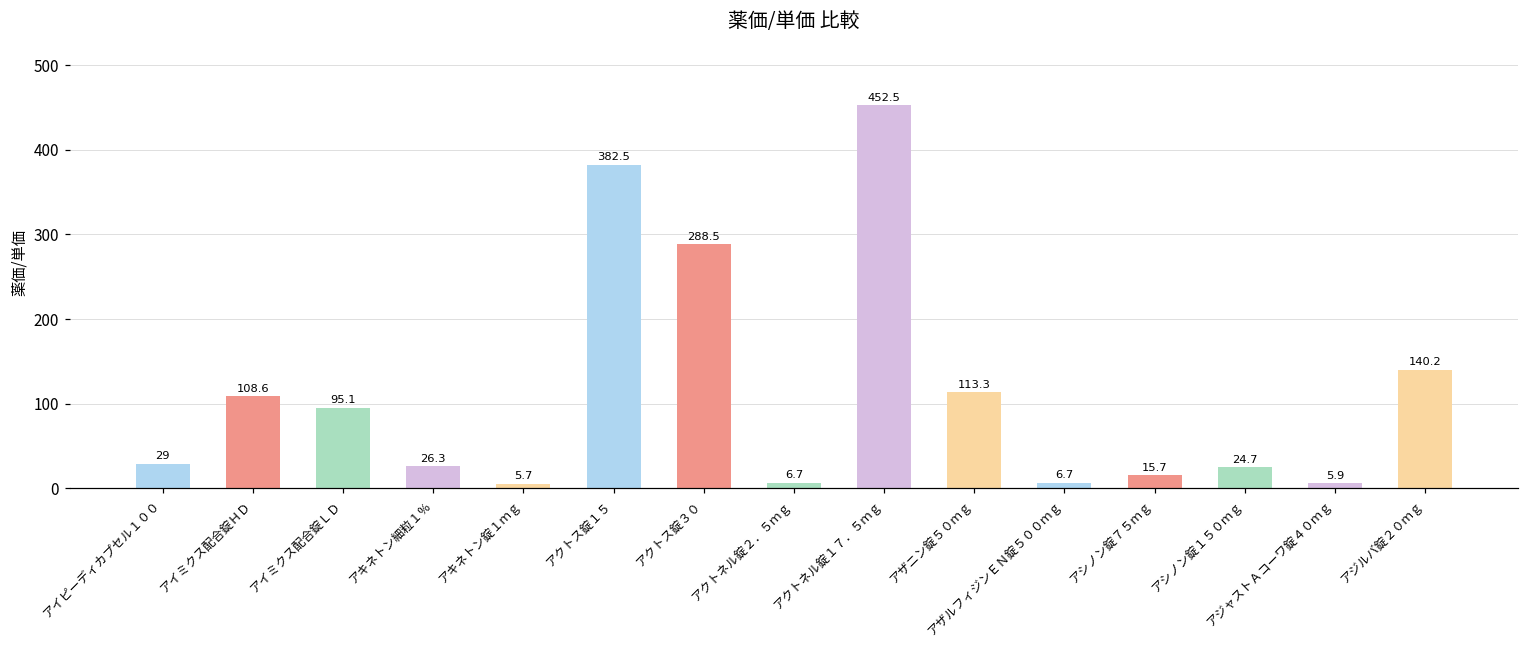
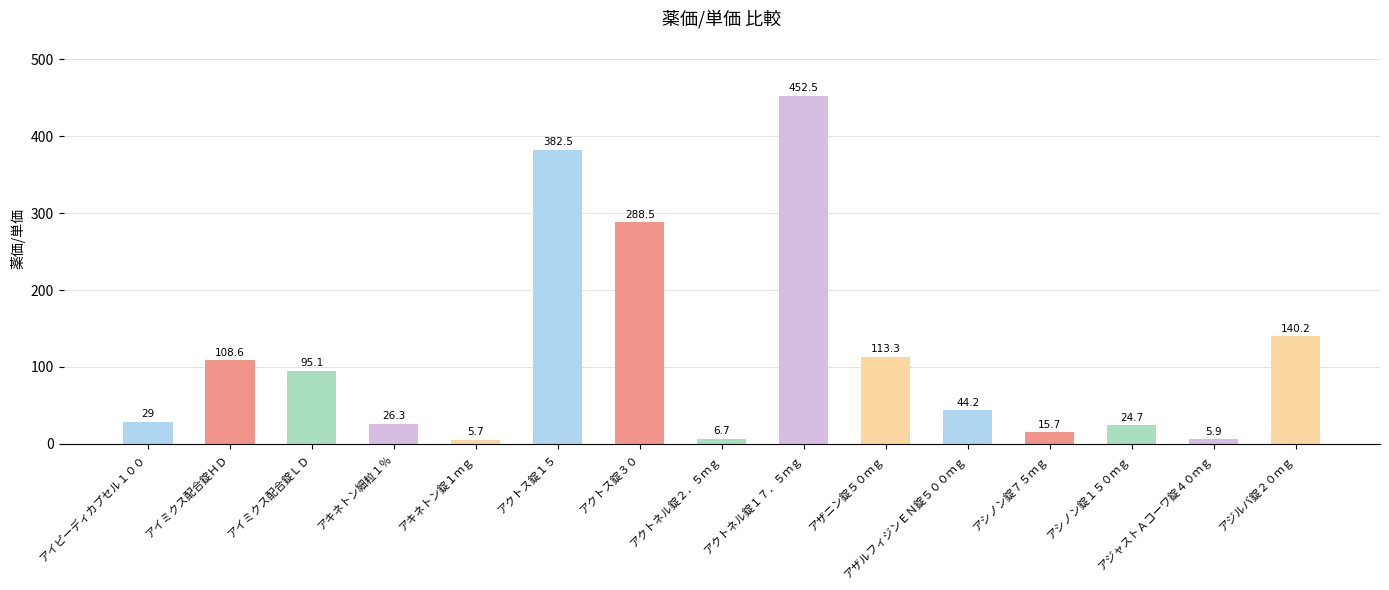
アザルフィジンＥＮ錠５００ｍｇ: 6.7 -> 44.2
